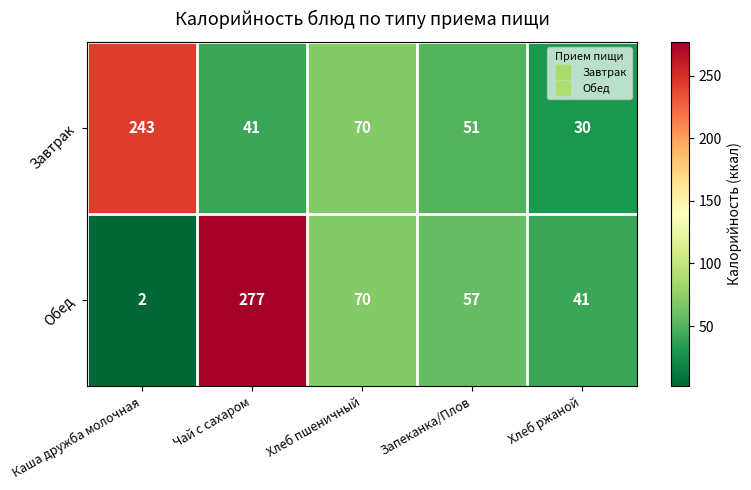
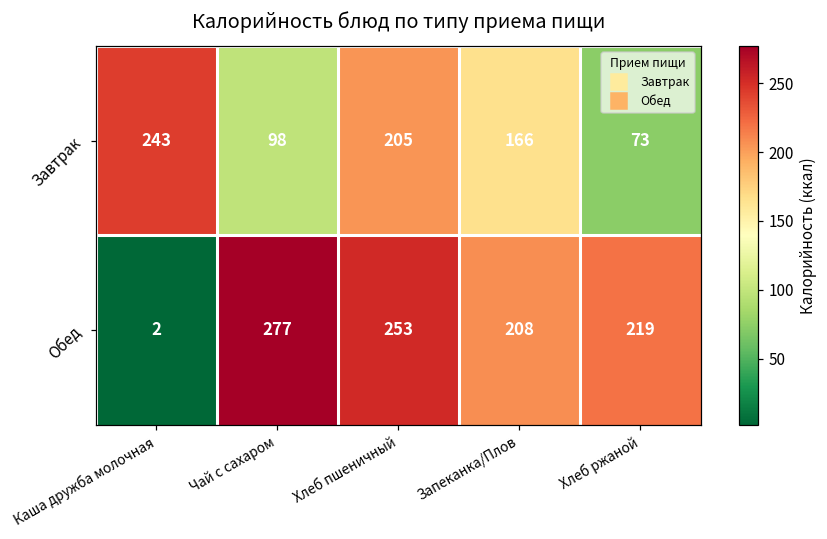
Завтрак, Чай с сахаром: 41 -> 98
Завтрак, Хлеб пшеничный: 70 -> 205
Завтрак, Запеканка/Плов: 51 -> 166
Завтрак, Хлеб ржаной: 30 -> 73
Обед, Хлеб пшеничный: 70 -> 253
Обед, Запеканка/Плов: 57 -> 208
Обед, Хлеб ржаной: 41 -> 219
